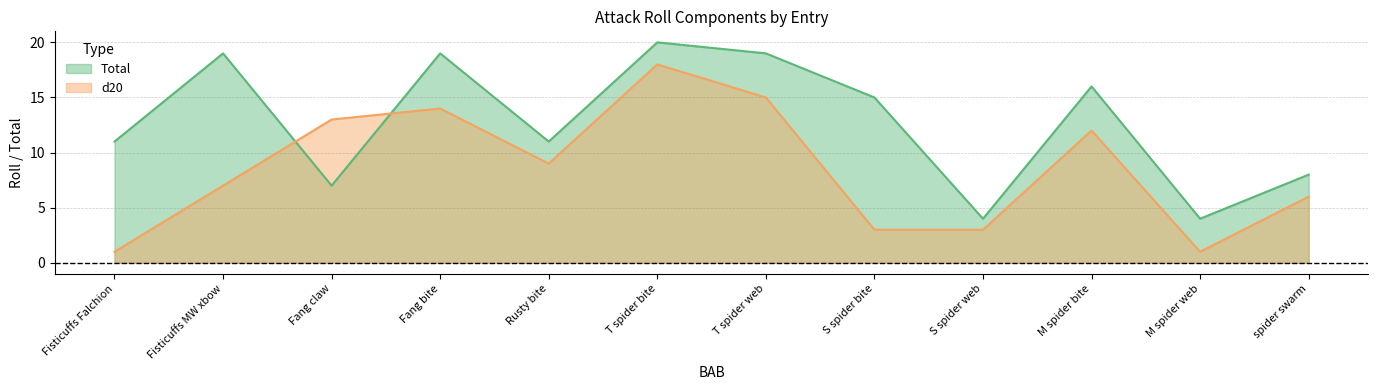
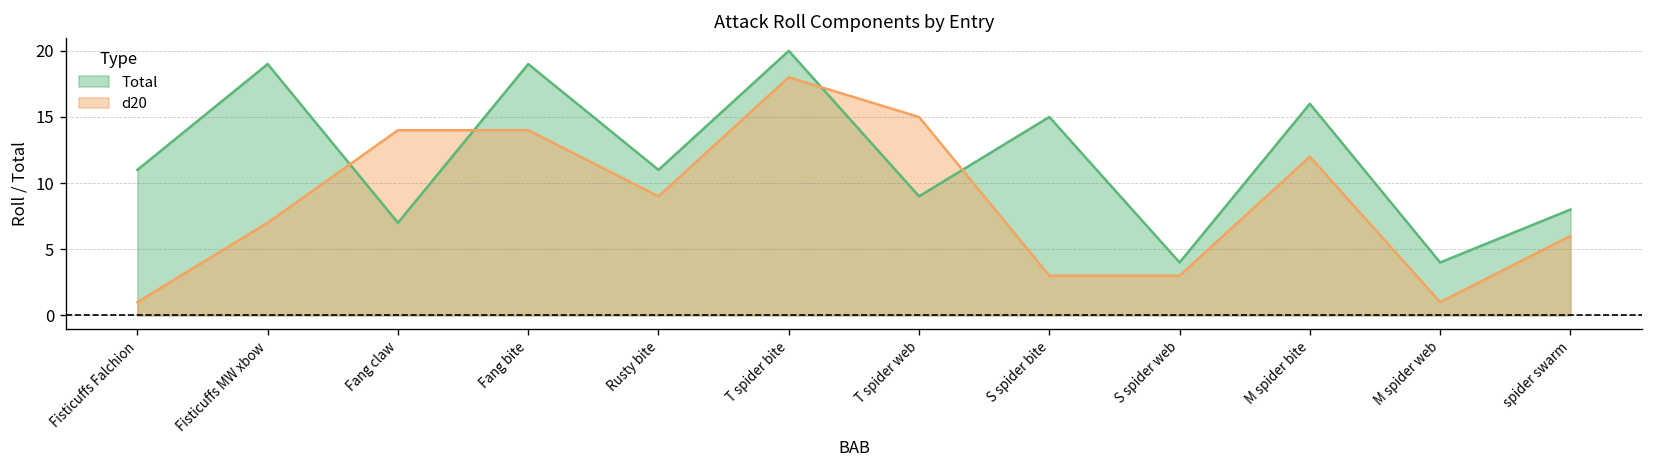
d20, Fang claw: 13 -> 14
Total, T spider web: 19 -> 9
